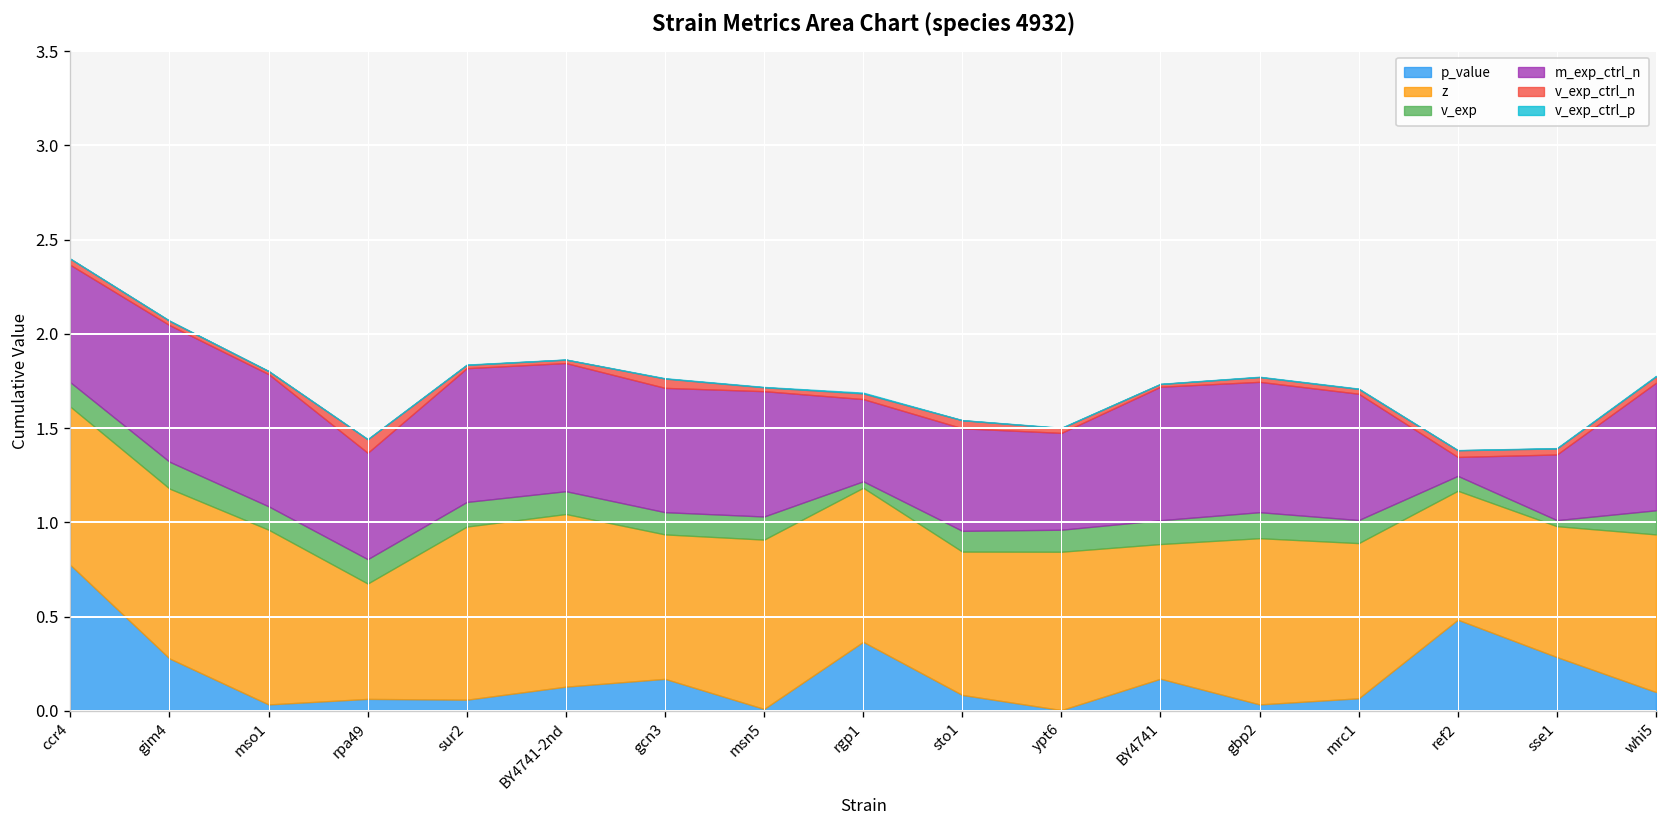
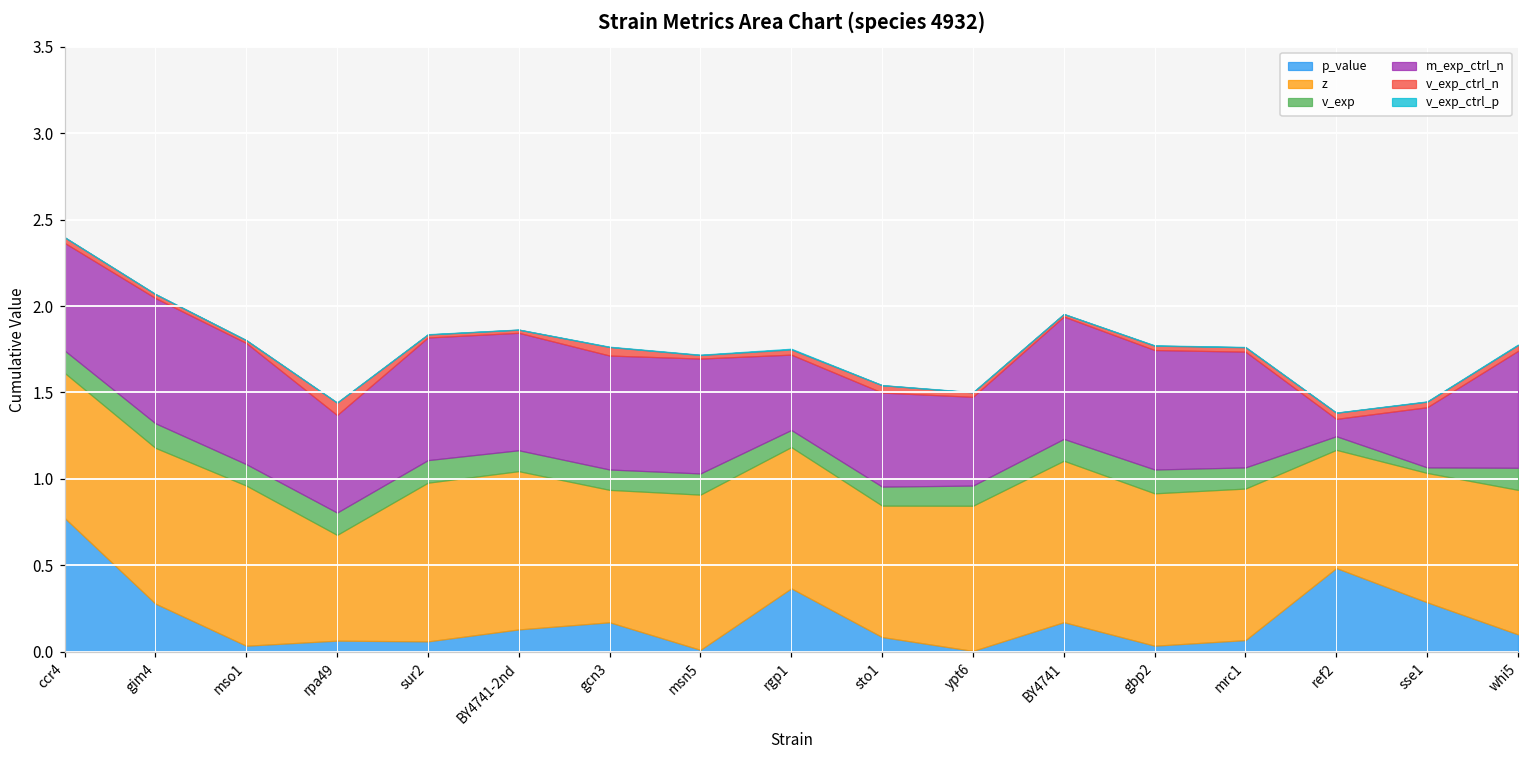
v_exp, rgp1: 0.03 -> 0.10
z, BY4741: 0.71 -> 0.93
z, mrc1: 0.82 -> 0.88
z, sse1: 0.69 -> 0.75
